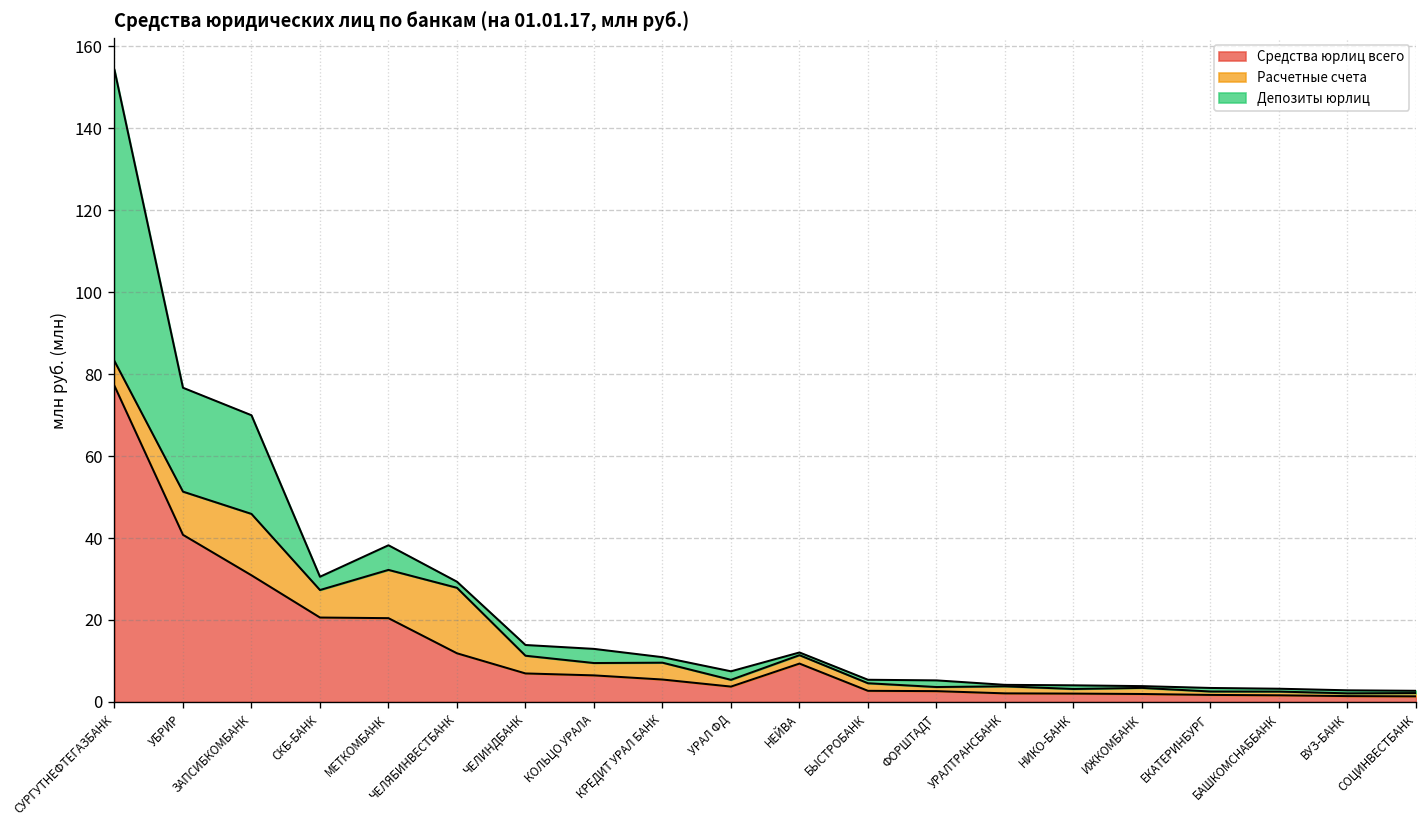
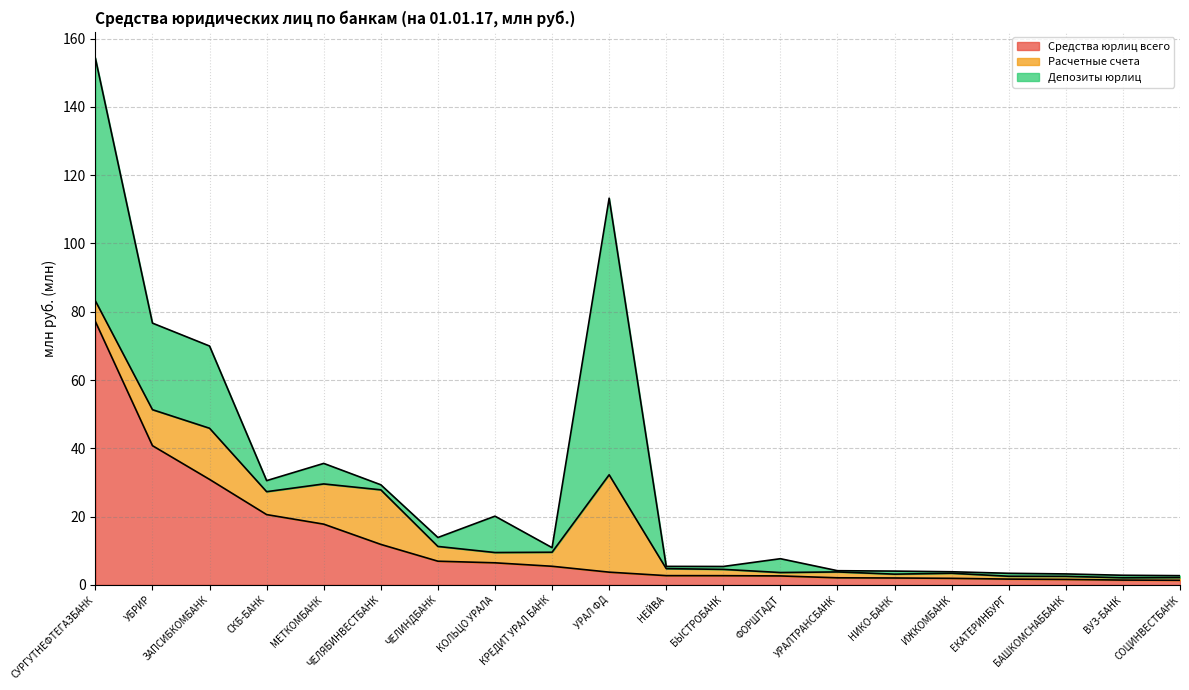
Средства юрлиц всего, МЕТКОМБАНК: 20 -> 18
Депозиты юрлиц, КОЛЬЦО УРАЛА: 3 -> 11
Расчетные счета, УРАЛ ФД: 2 -> 29
Депозиты юрлиц, УРАЛ ФД: 2 -> 81
Средства юрлиц всего, НЕЙВА: 9 -> 3
Депозиты юрлиц, ФОРШТАДТ: 2 -> 4
